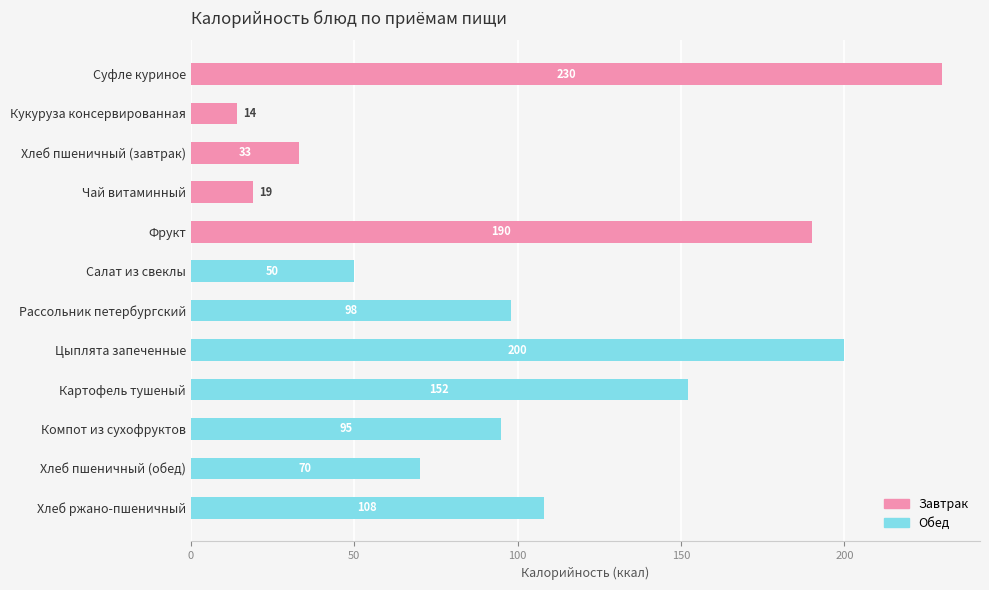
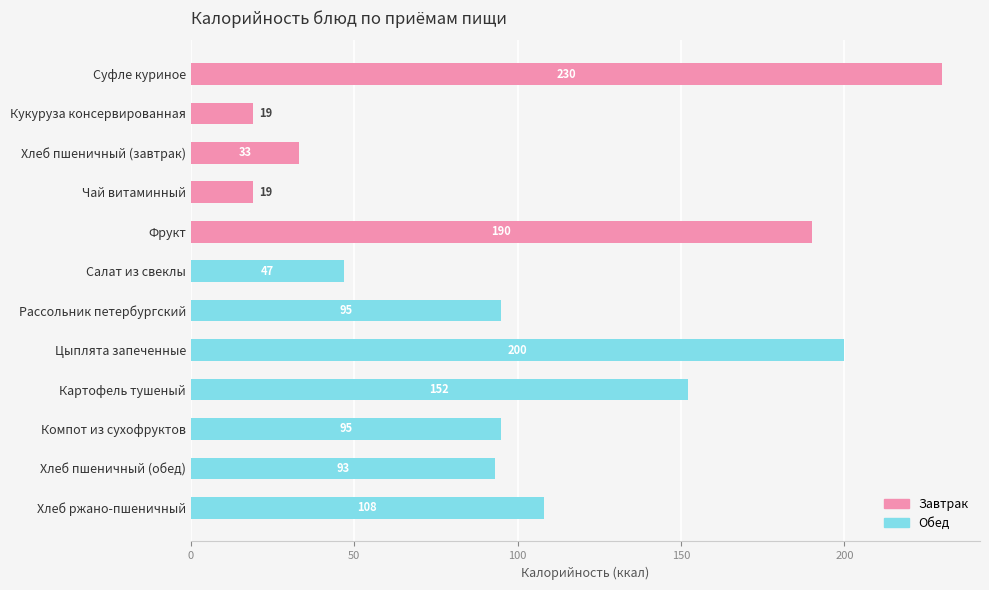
Кукуруза консервированная: 14 -> 19
Салат из свеклы: 50 -> 47
Рассольник петербургский: 98 -> 95
Хлеб пшеничный (обед): 70 -> 93
